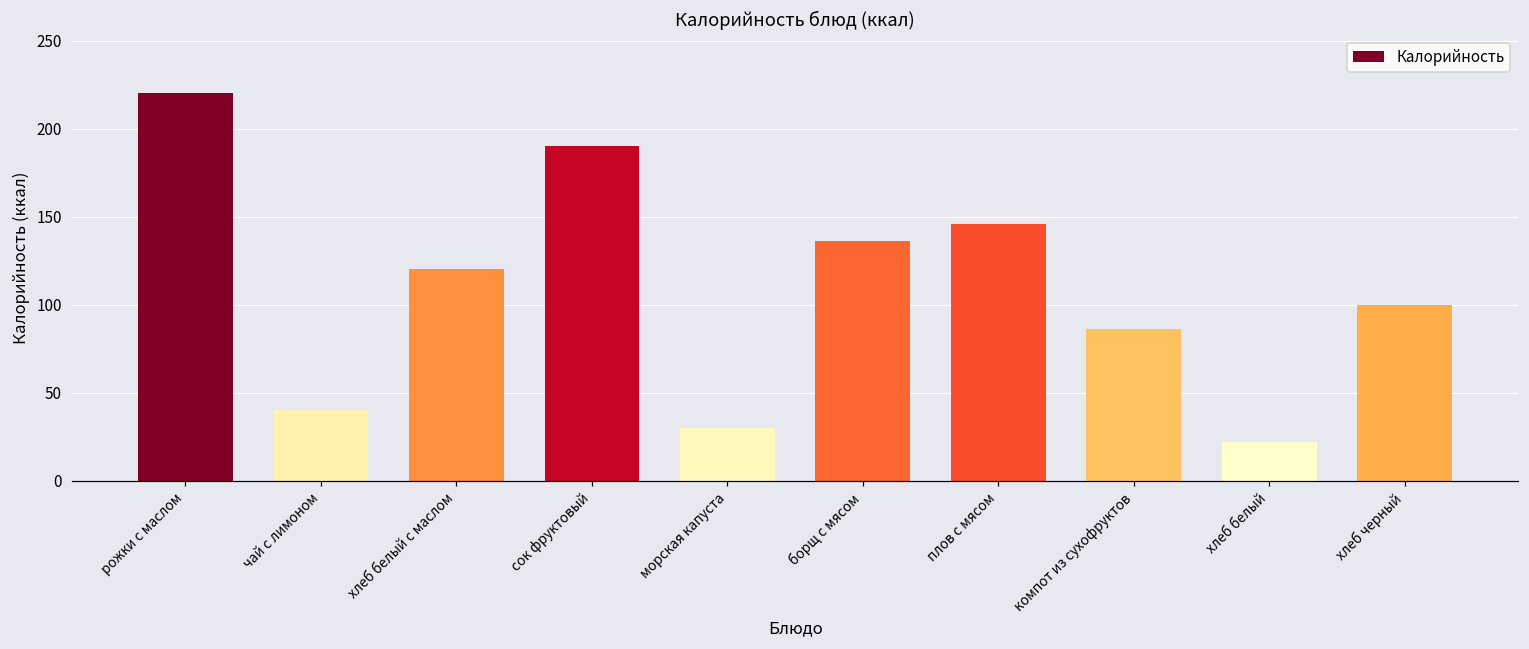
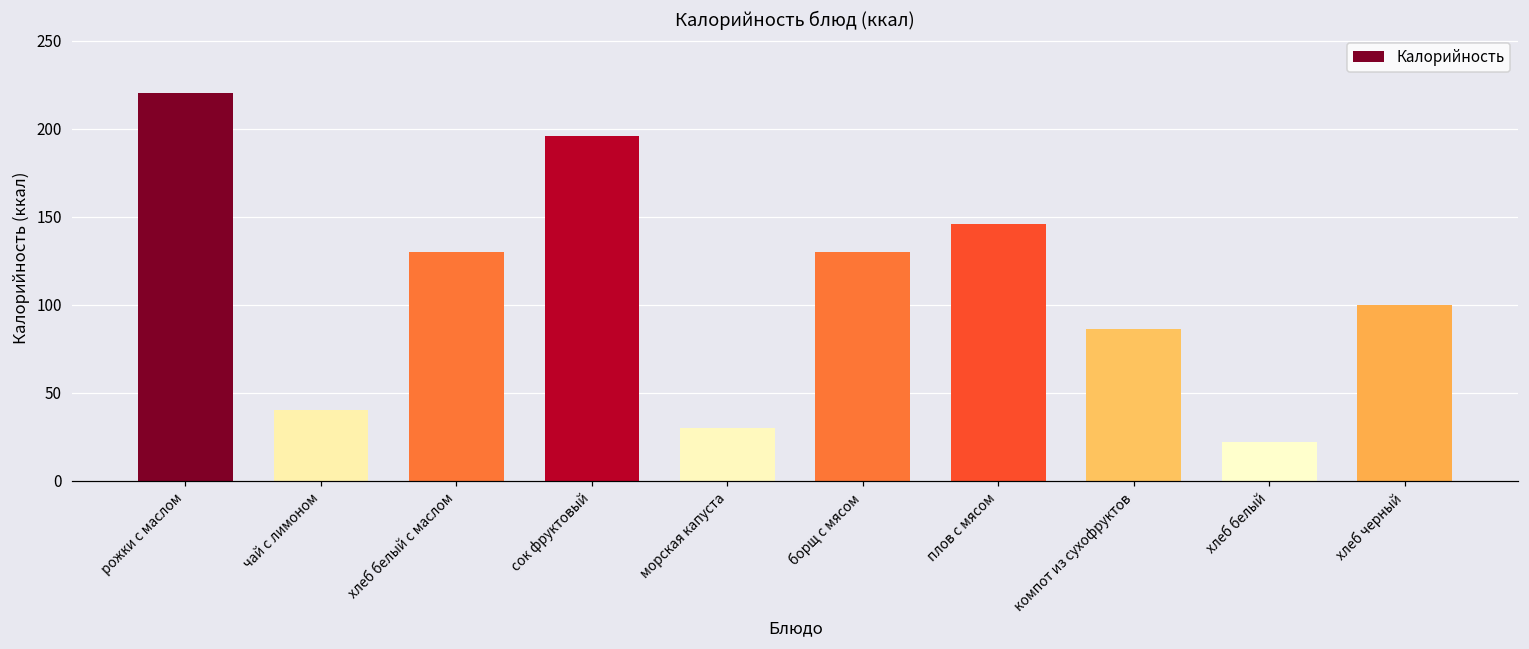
хлеб белый с маслом: 120 -> 130
сок фруктовый: 190 -> 196
борщ с мясом: 136 -> 130
